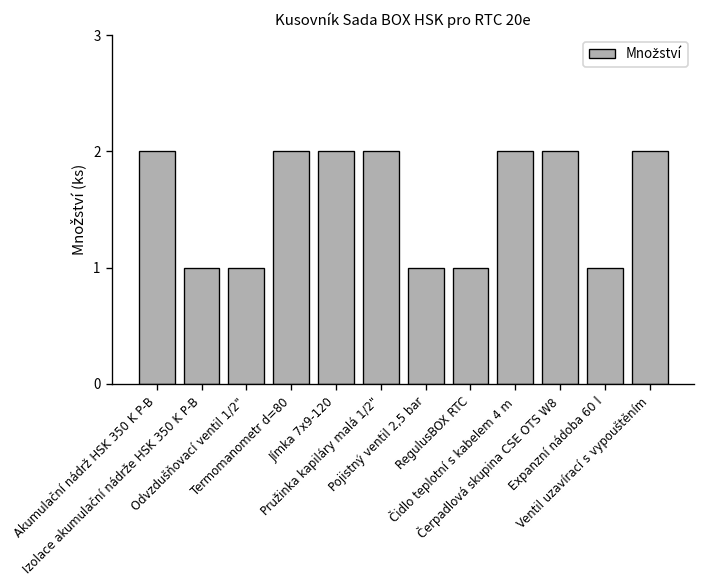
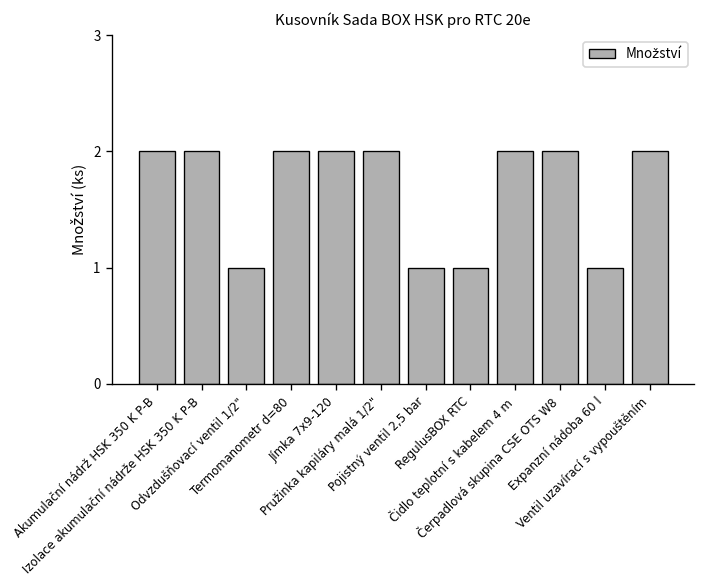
Izolace akumulační nádrže HSK 350 K P-B: 1 -> 2
